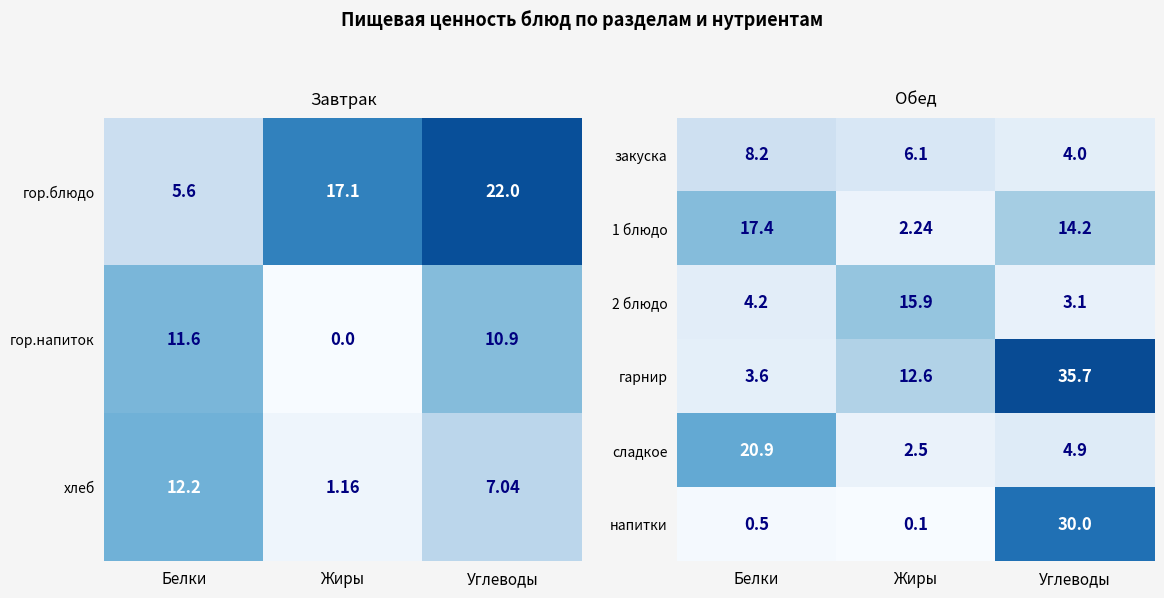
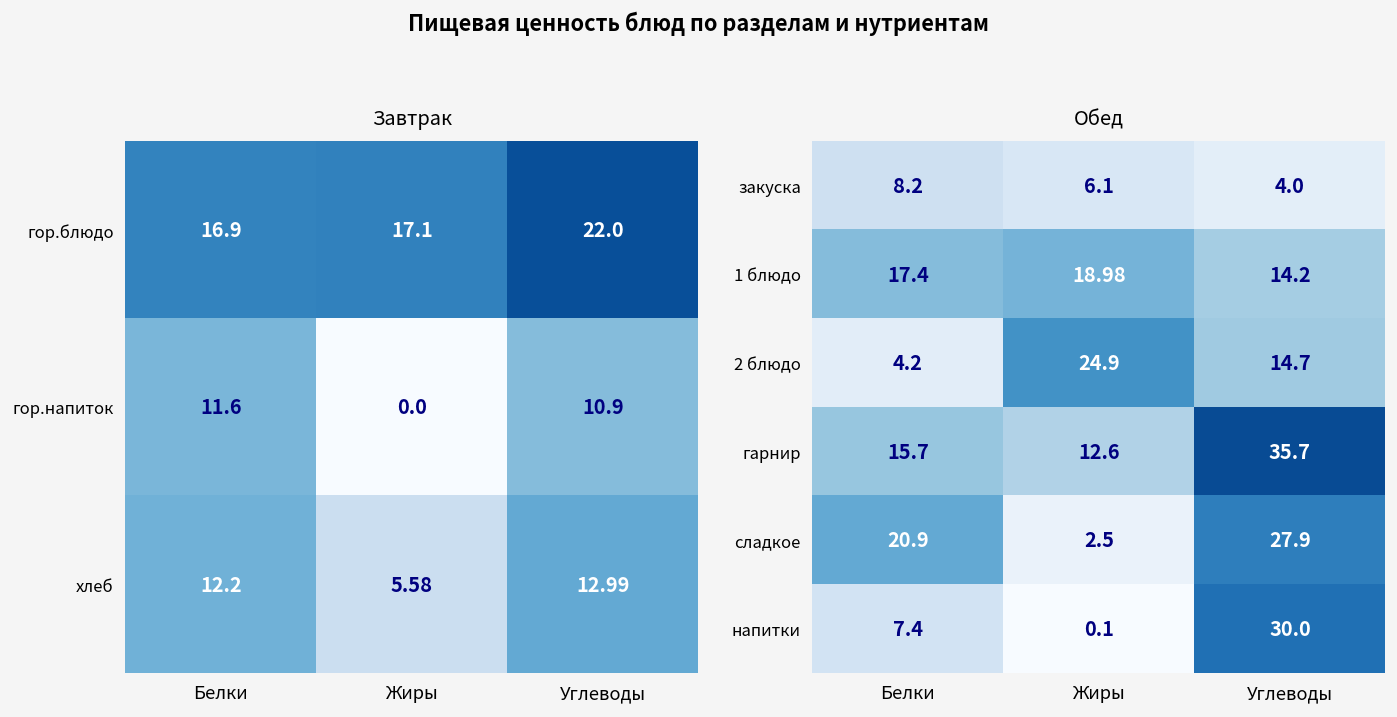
Завтрак, гор.блюдо, Белки: 5.6 -> 16.9
Завтрак, хлеб, Жиры: 1.16 -> 5.58
Завтрак, хлеб, Углеводы: 7.04 -> 12.99
Обед, 1 блюдо, Жиры: 2.24 -> 18.98
Обед, 2 блюдо, Жиры: 15.9 -> 24.9
Обед, 2 блюдо, Углеводы: 3.1 -> 14.7
Обед, гарнир, Белки: 3.6 -> 15.7
Обед, сладкое, Углеводы: 4.9 -> 27.9
Обед, напитки, Белки: 0.5 -> 7.4
